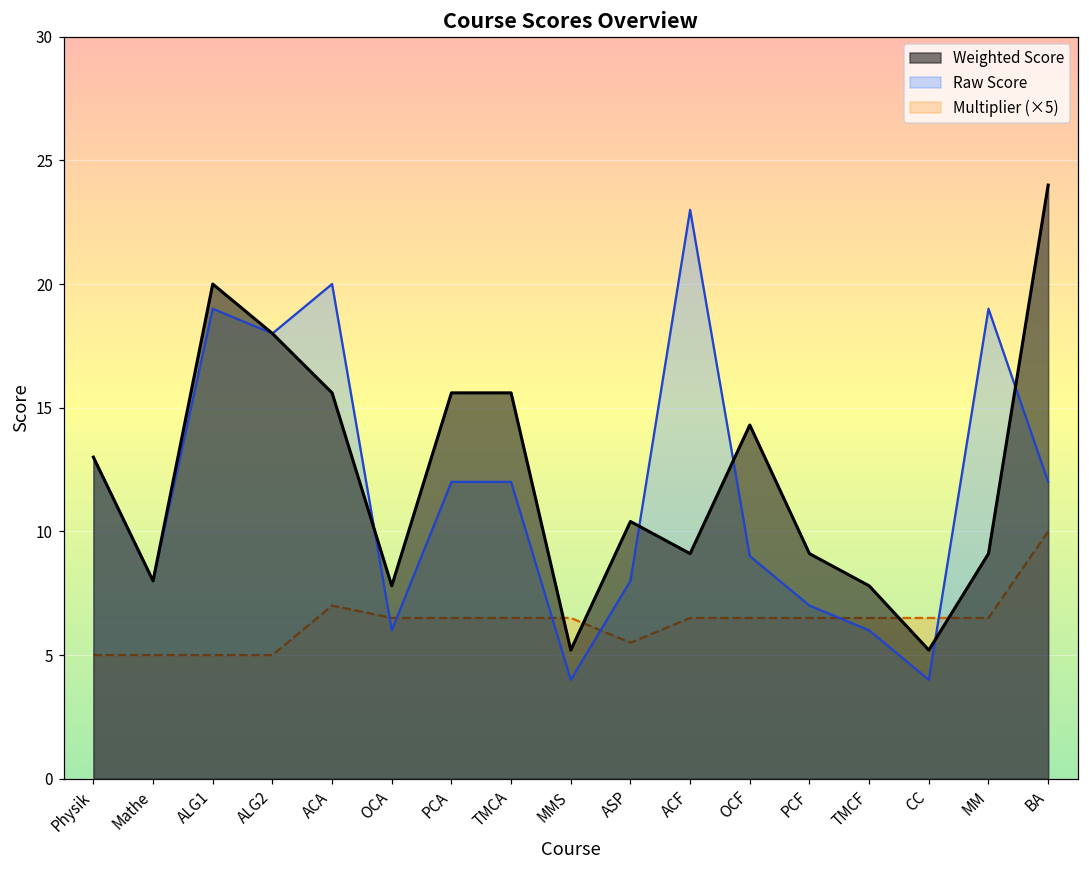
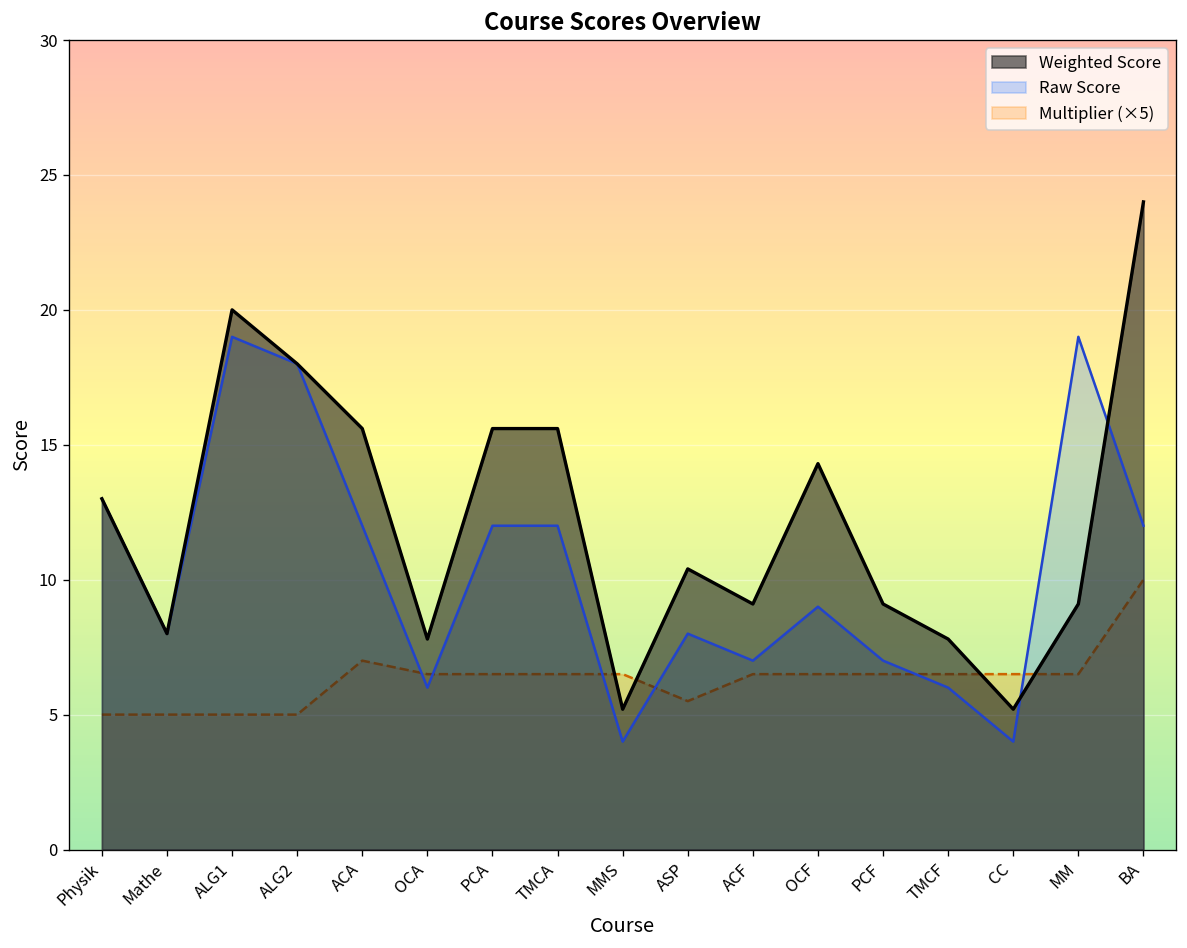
Raw Score, ACA: 20 -> 12
Raw Score, ACF: 23 -> 7
